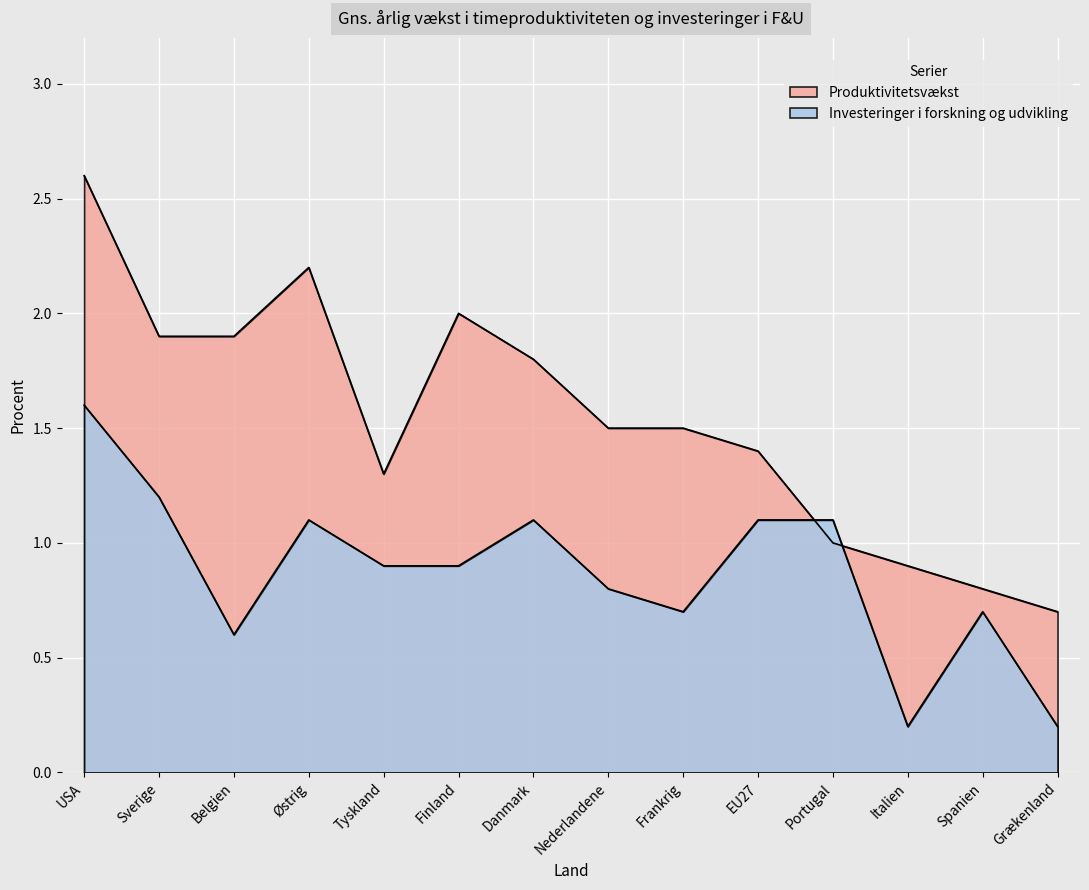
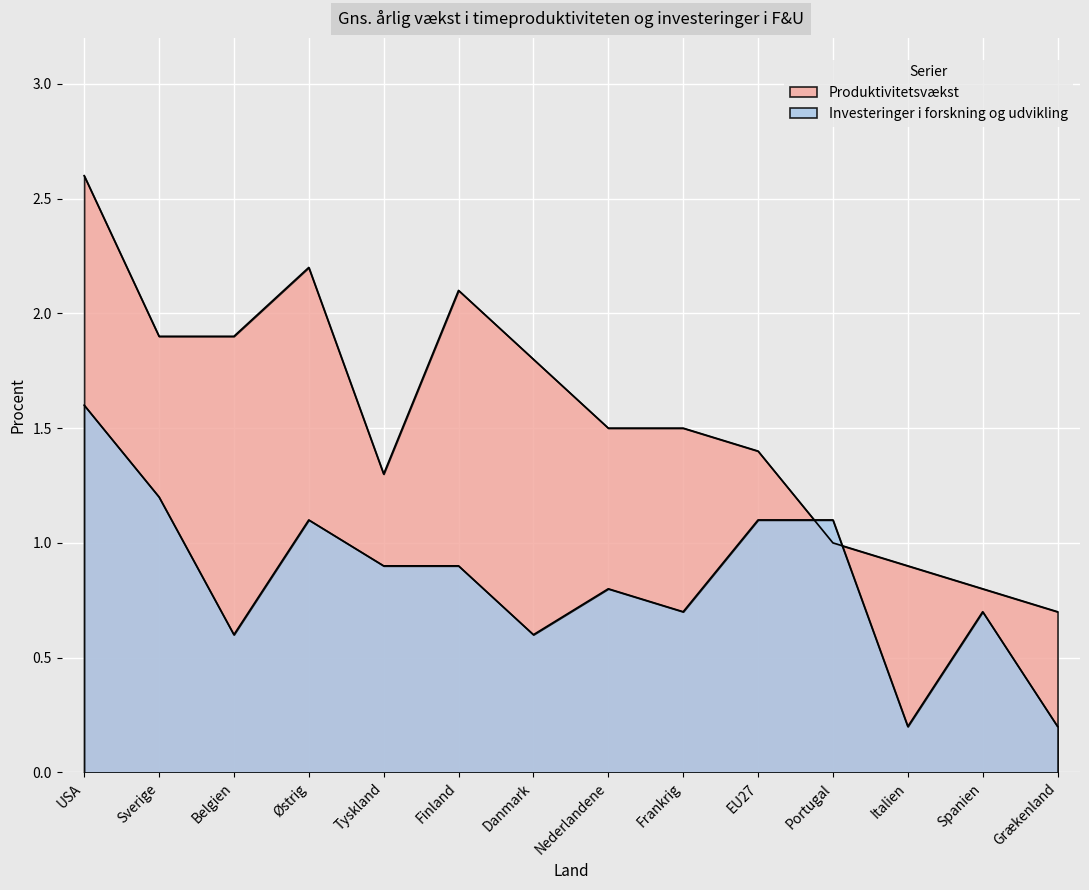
Produktivitetsvækst, Finland: 2.0 -> 2.1
Investeringer i forskning og udvikling, Danmark: 1.1 -> 0.6
